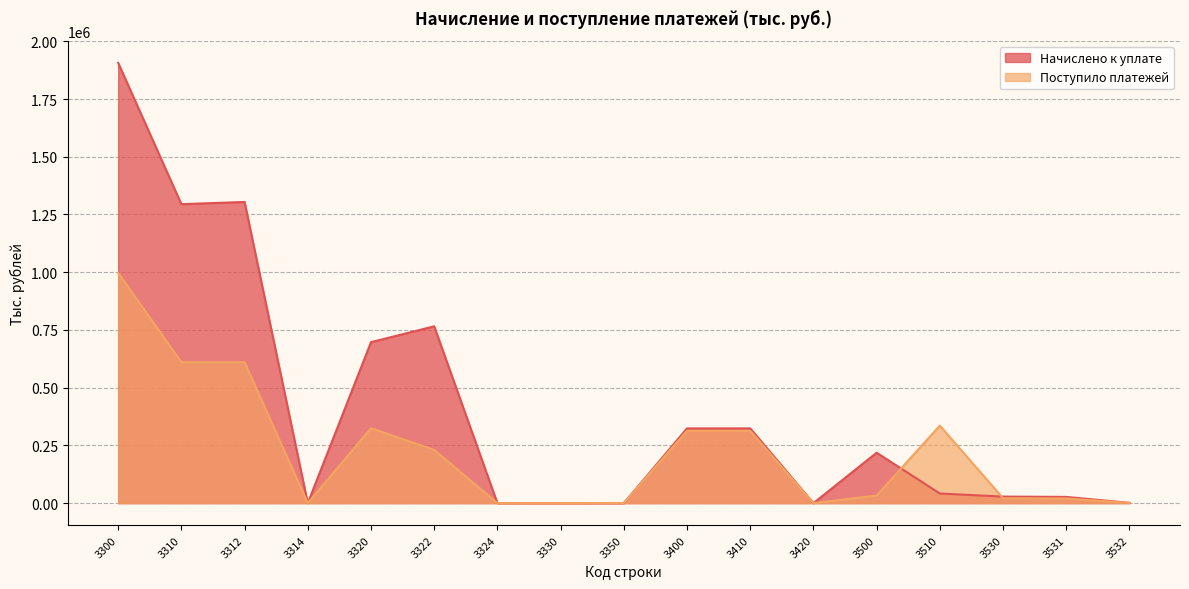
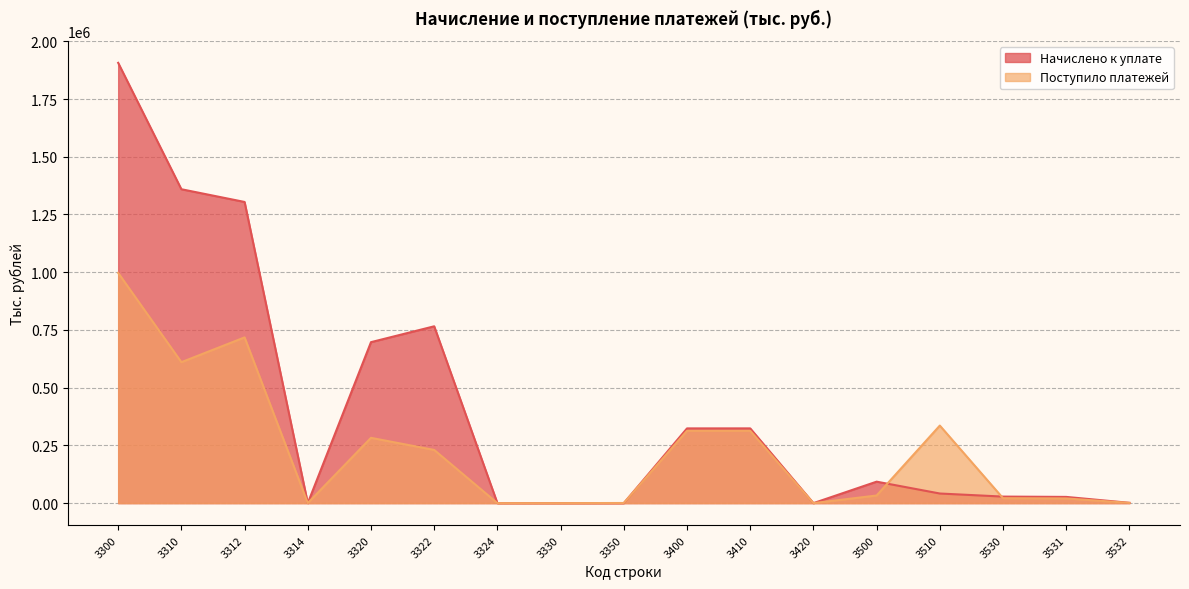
Начислено к уплате, 3310: 1290000 -> 1360000
Поступило платежей, 3312: 610000 -> 720000
Поступило платежей, 3320: 320000 -> 280000
Начислено к уплате, 3500: 220000 -> 90000
